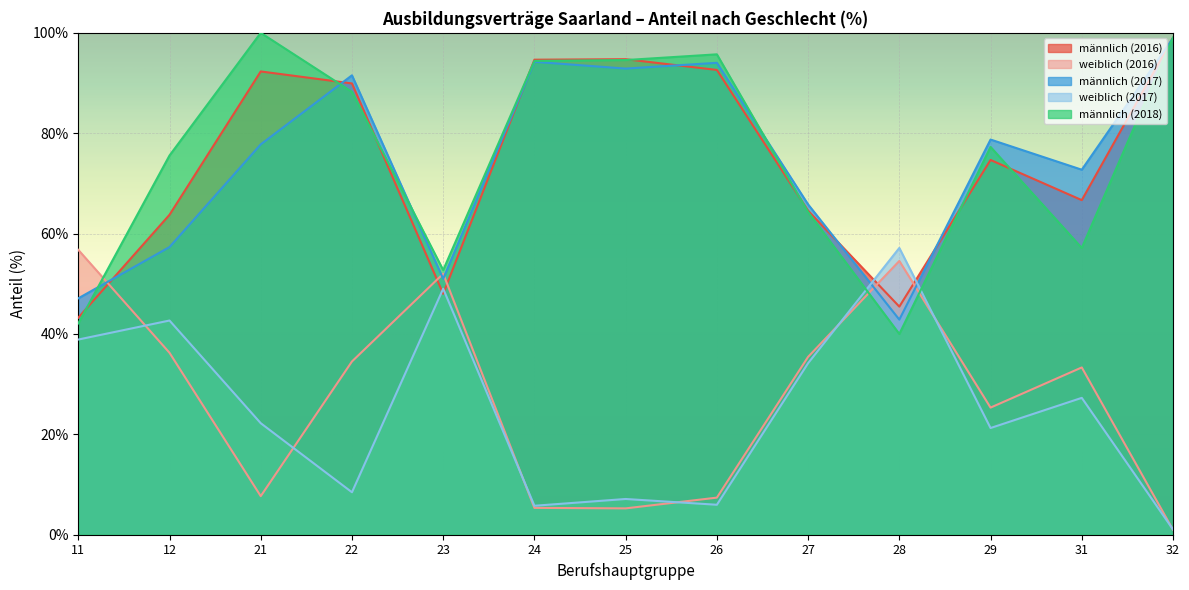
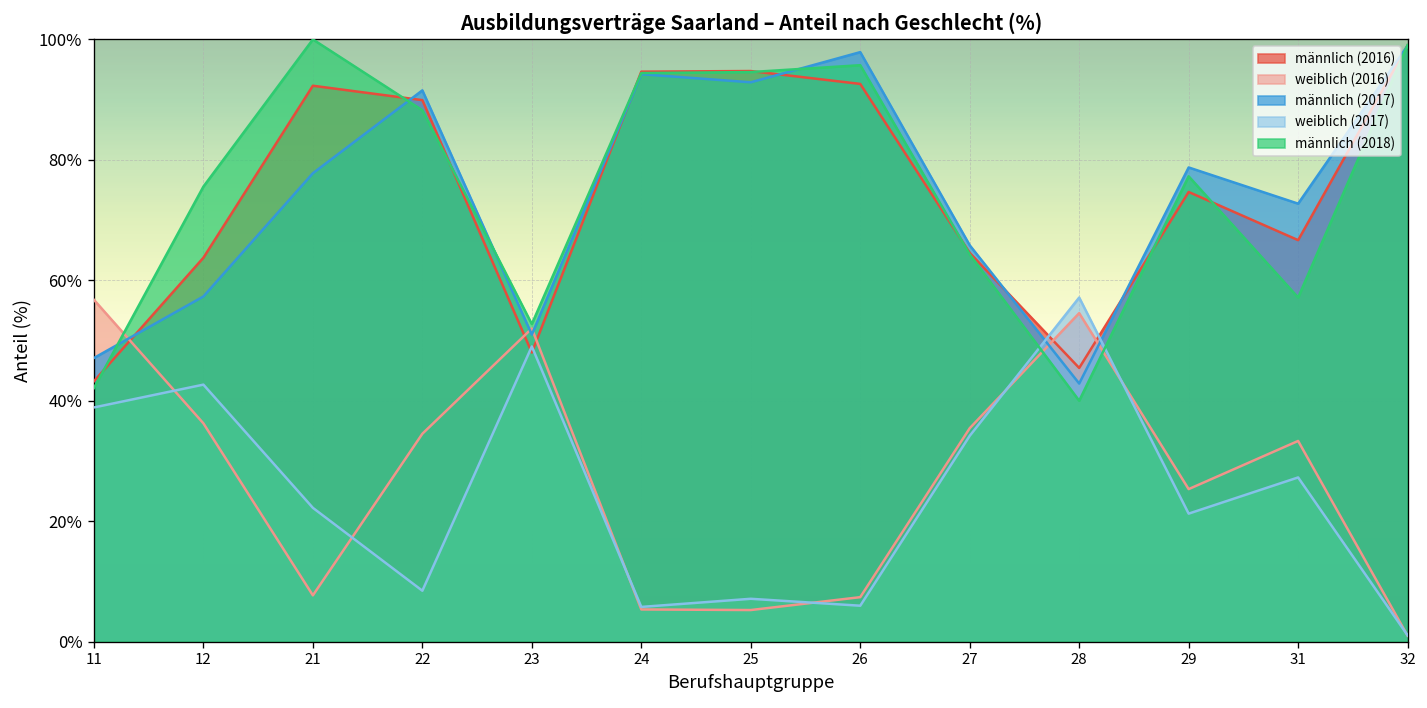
männlich (2017), 26: 94% -> 98%
